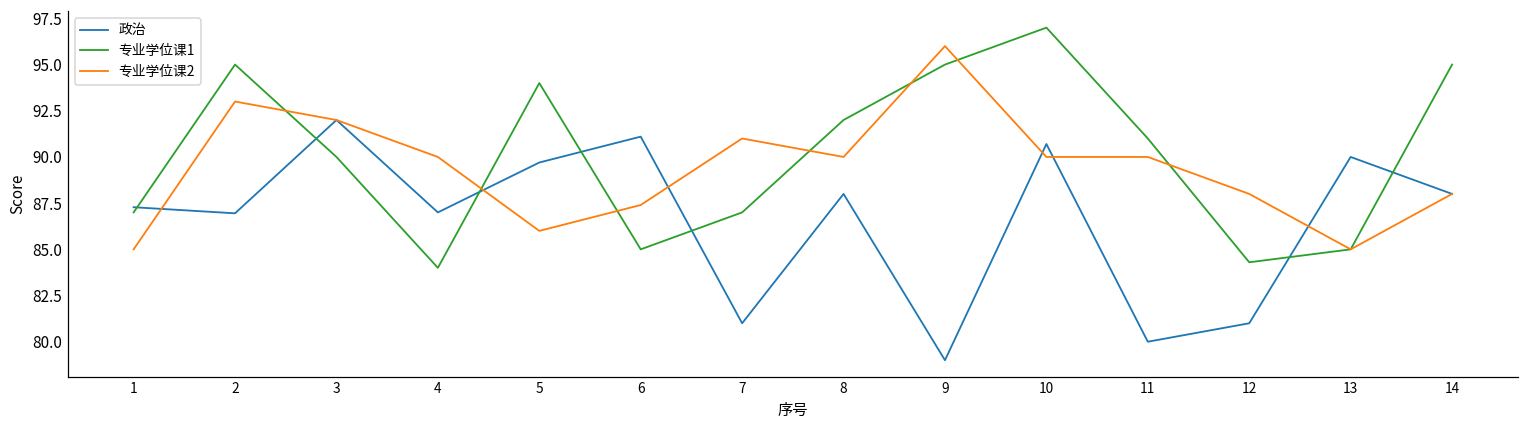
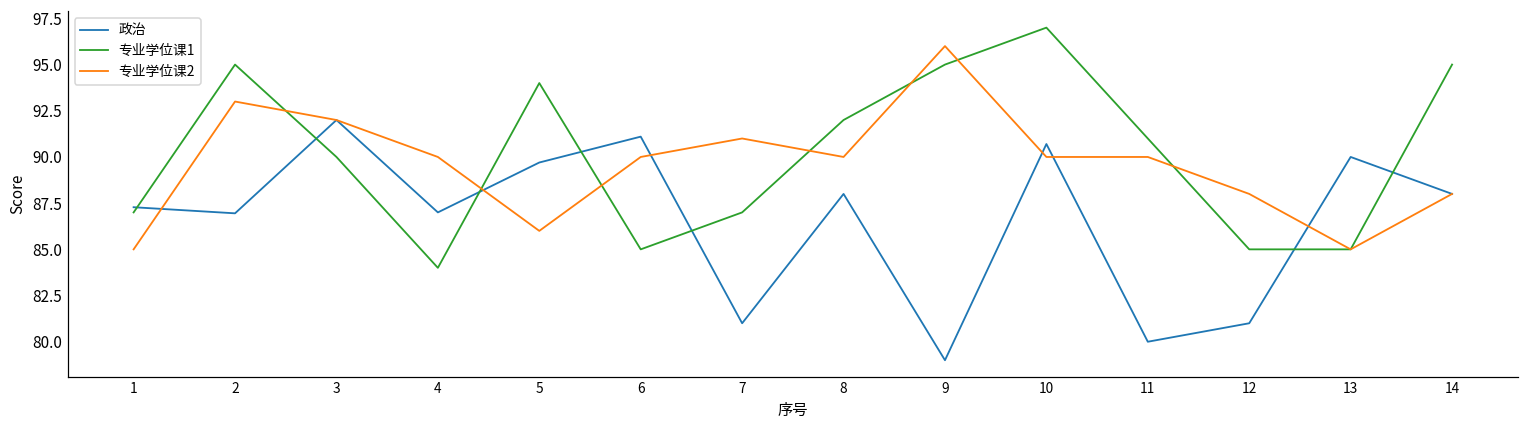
专业学位课2, 6: 87.4 -> 90.0
专业学位课1, 12: 84.3 -> 85.0
